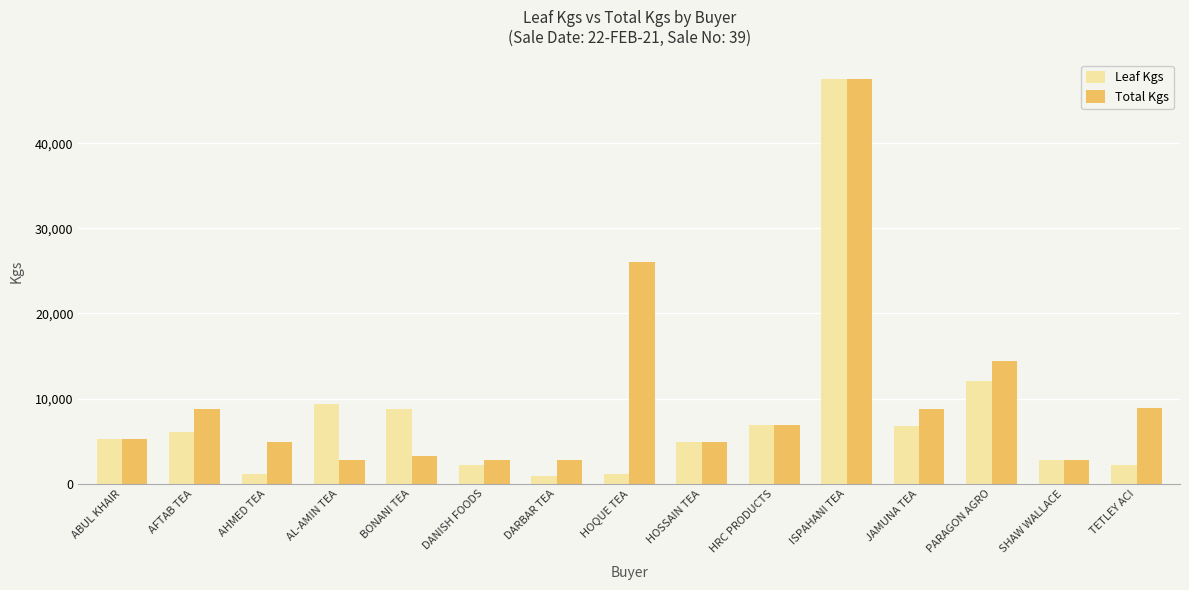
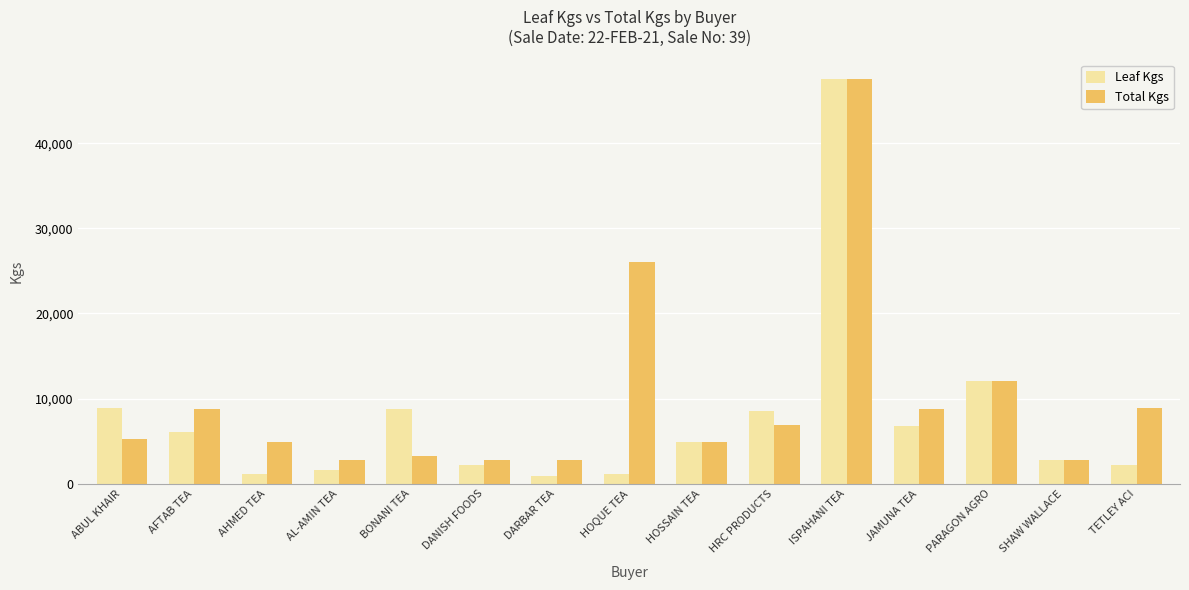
Leaf Kgs, ABUL KHAIR: 5,000 -> 9,000
Leaf Kgs, AL-AMIN TEA: 9,000 -> 2,000
Leaf Kgs, HRC PRODUCTS: 7,000 -> 9,000
Total Kgs, PARAGON AGRO: 14,000 -> 12,000
